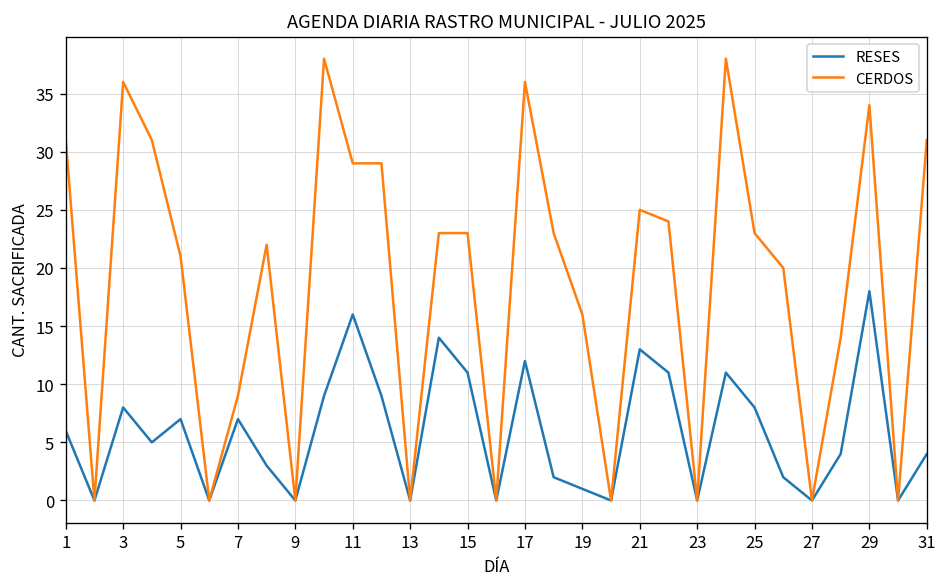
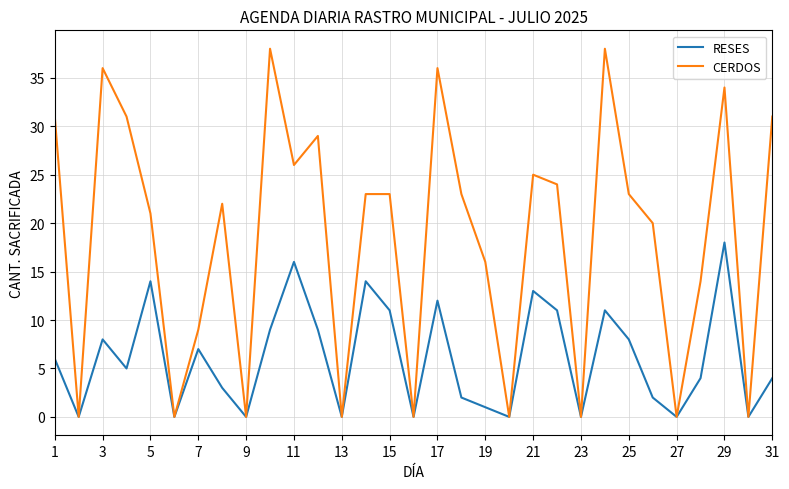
RESES, 5: 7 -> 14
CERDOS, 11: 29 -> 26
